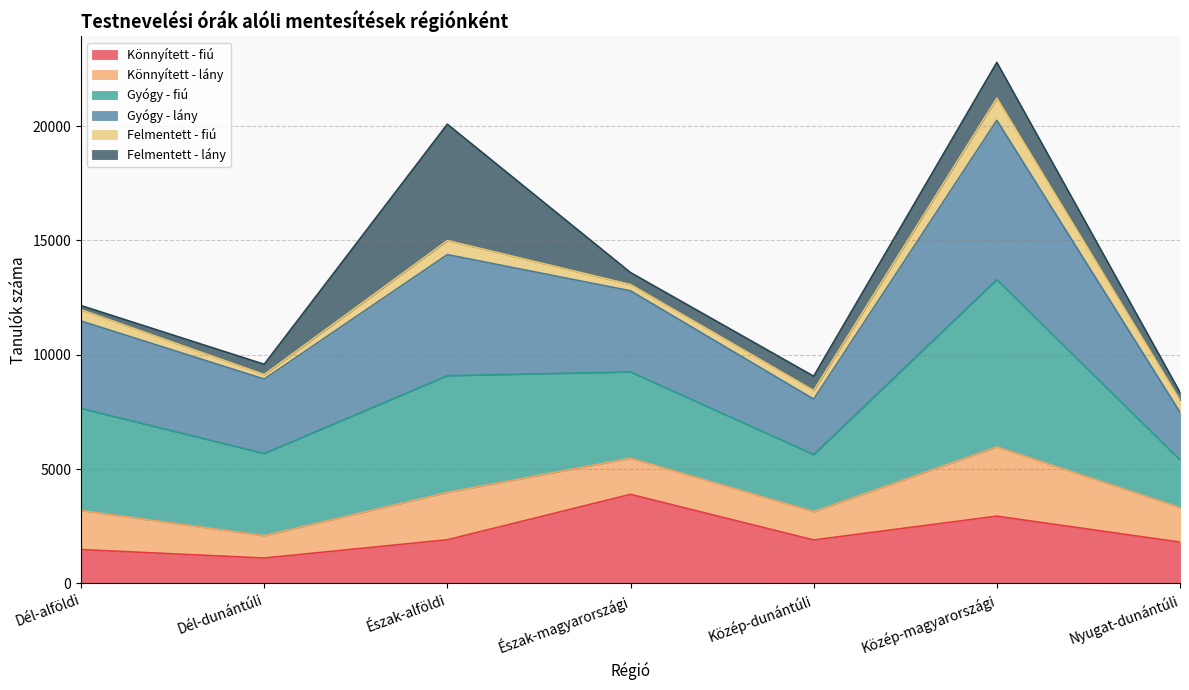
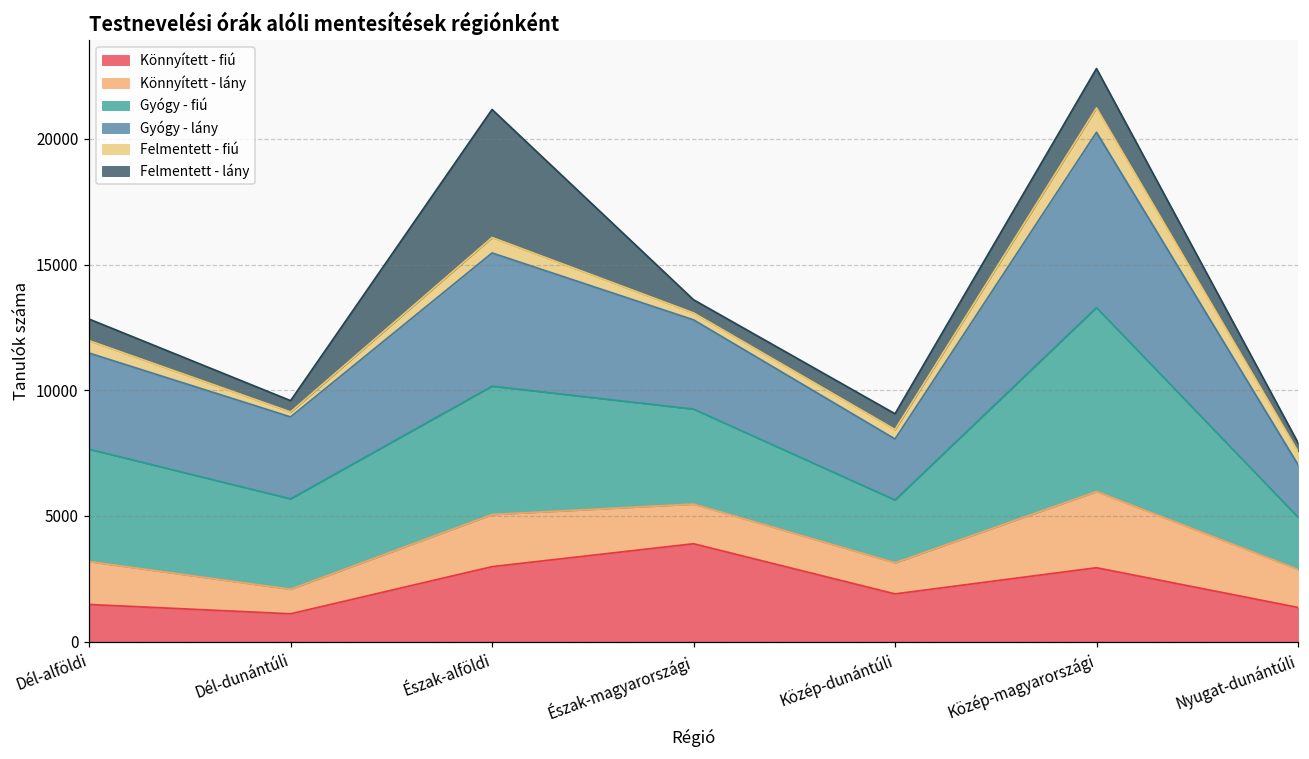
Felmentett - lány, Dél-alföldi: 200 -> 900
Könnyített - fiú, Észak-alföldi: 1900 -> 3000
Könnyített - fiú, Nyugat-dunántúli: 1800 -> 1400
